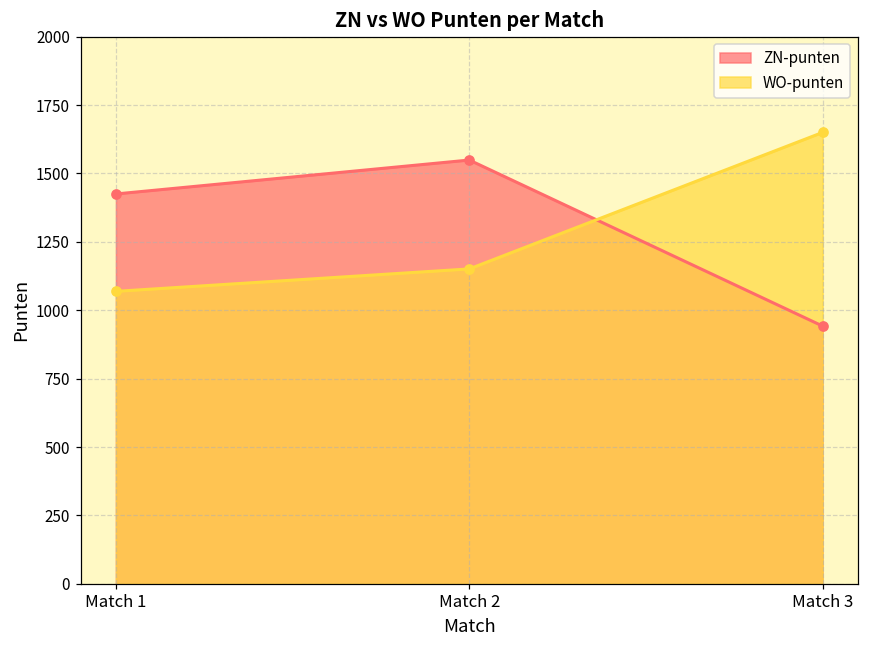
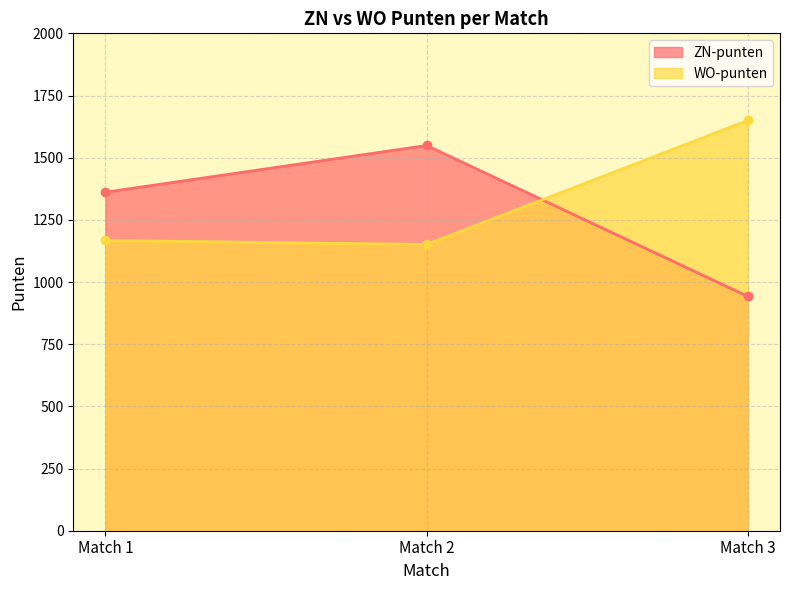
ZN-punten, Match 1: 1430 -> 1360
WO-punten, Match 1: 1070 -> 1170
